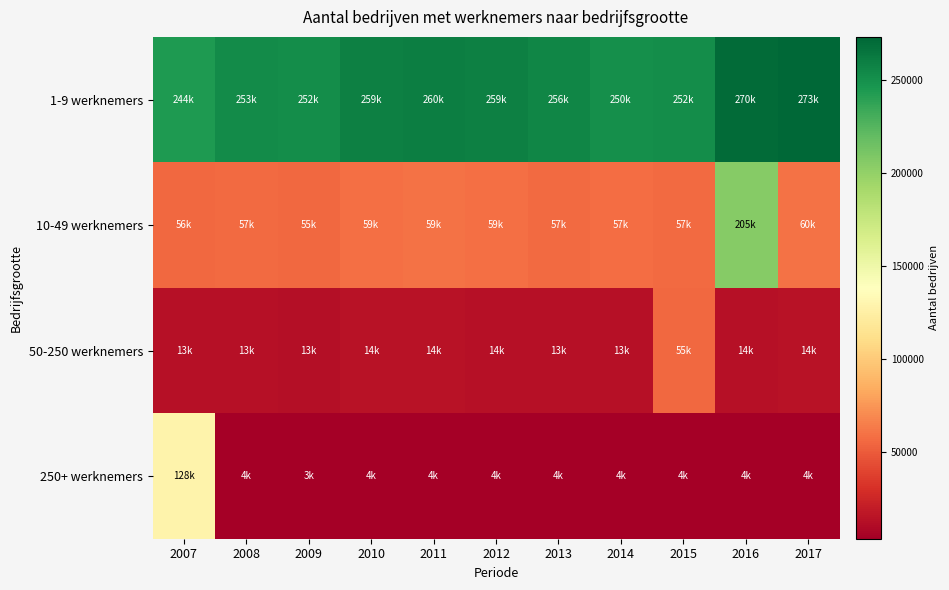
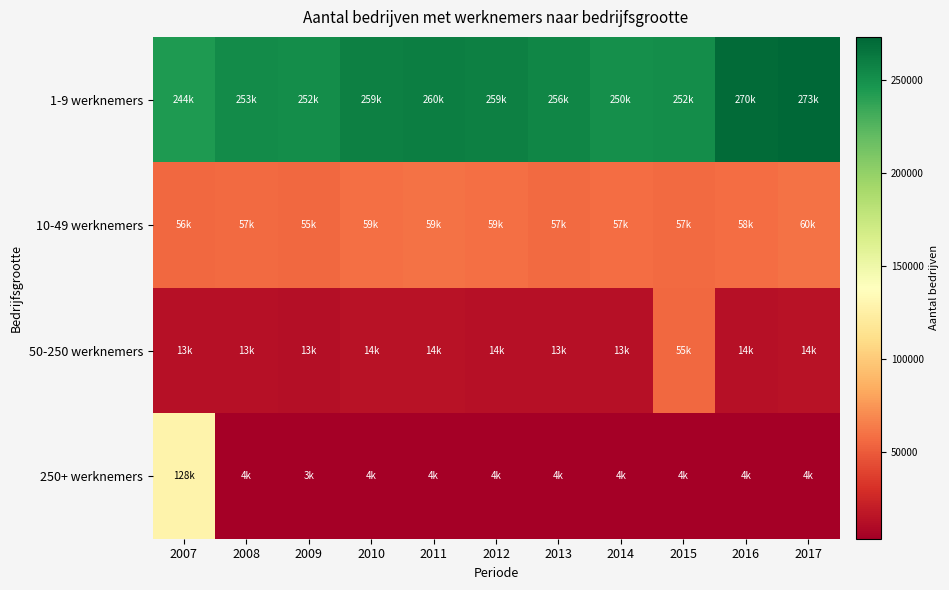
10-49 werknemers, 2016: 205k -> 58k
